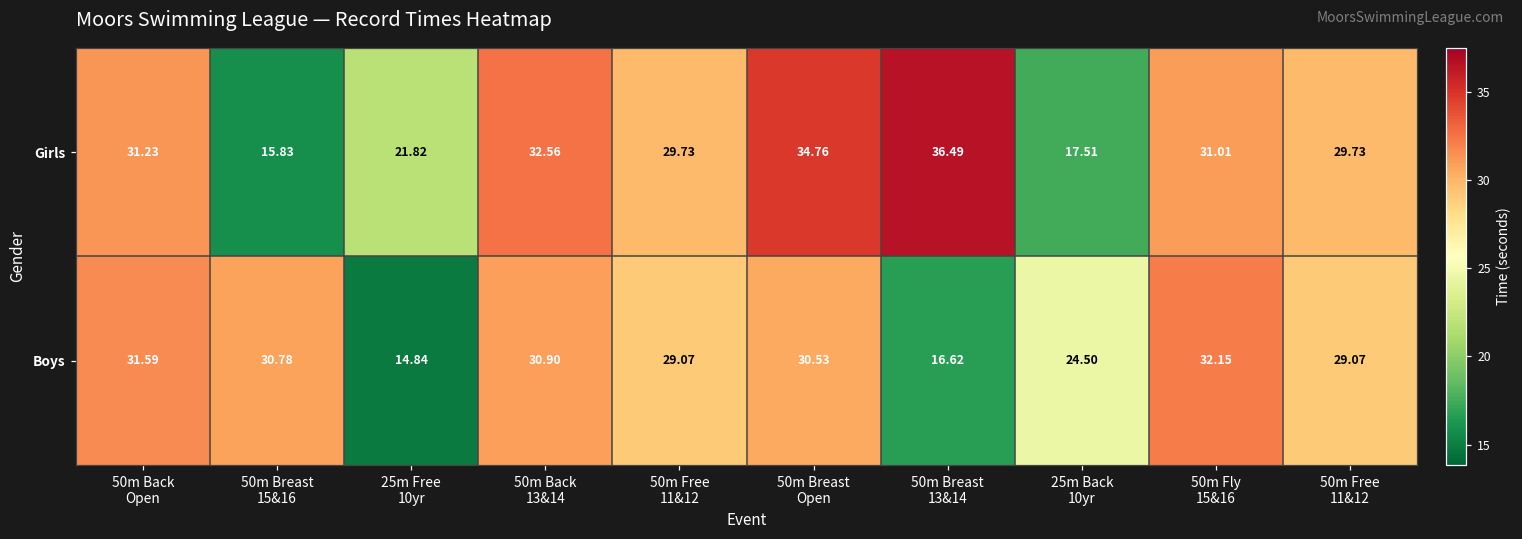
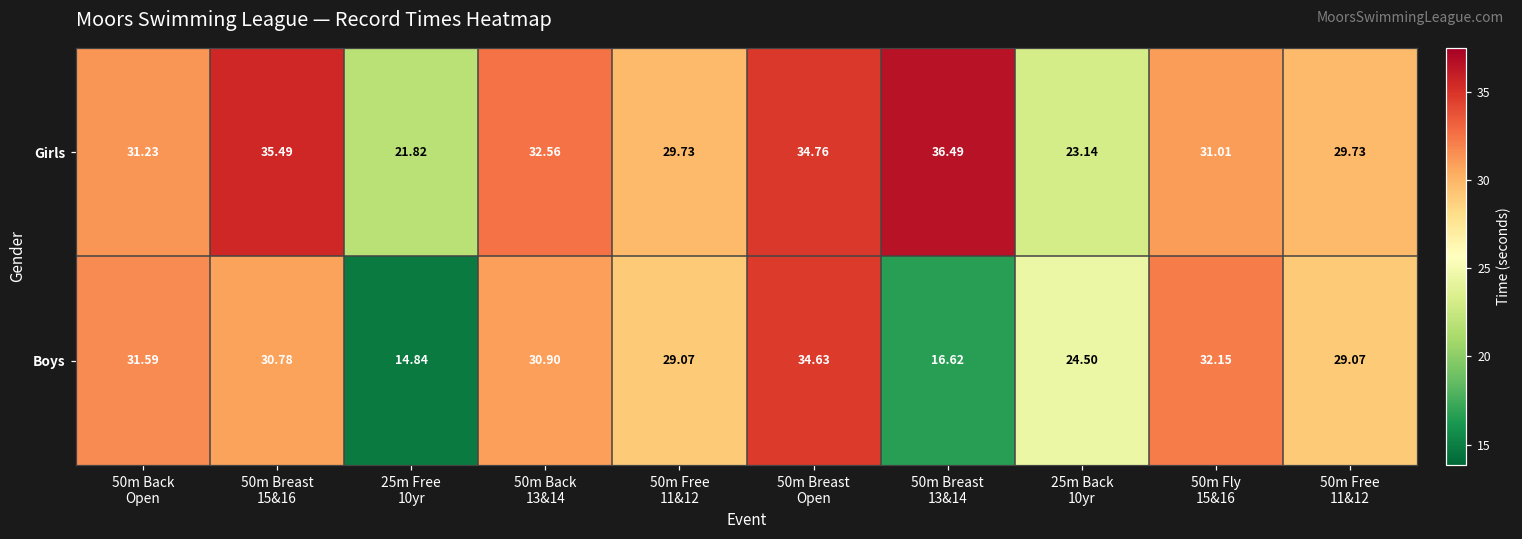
Girls, 50m Breast 15&16: 15.83 -> 35.49
Girls, 25m Back 10yr: 17.51 -> 23.14
Boys, 50m Breast Open: 30.53 -> 34.63
